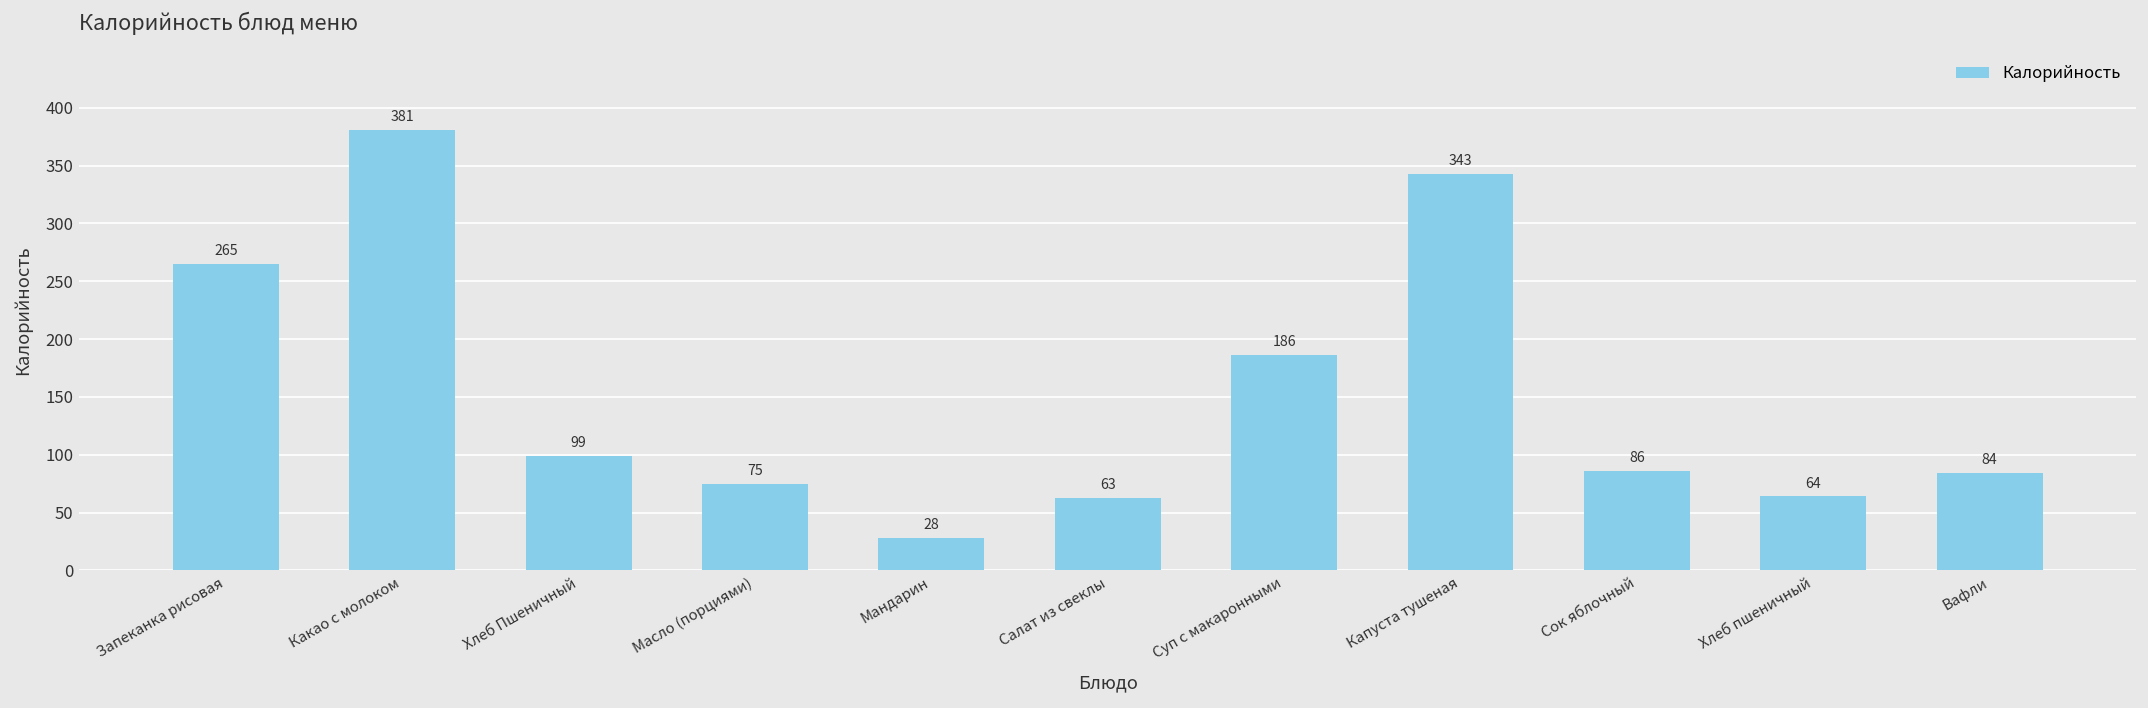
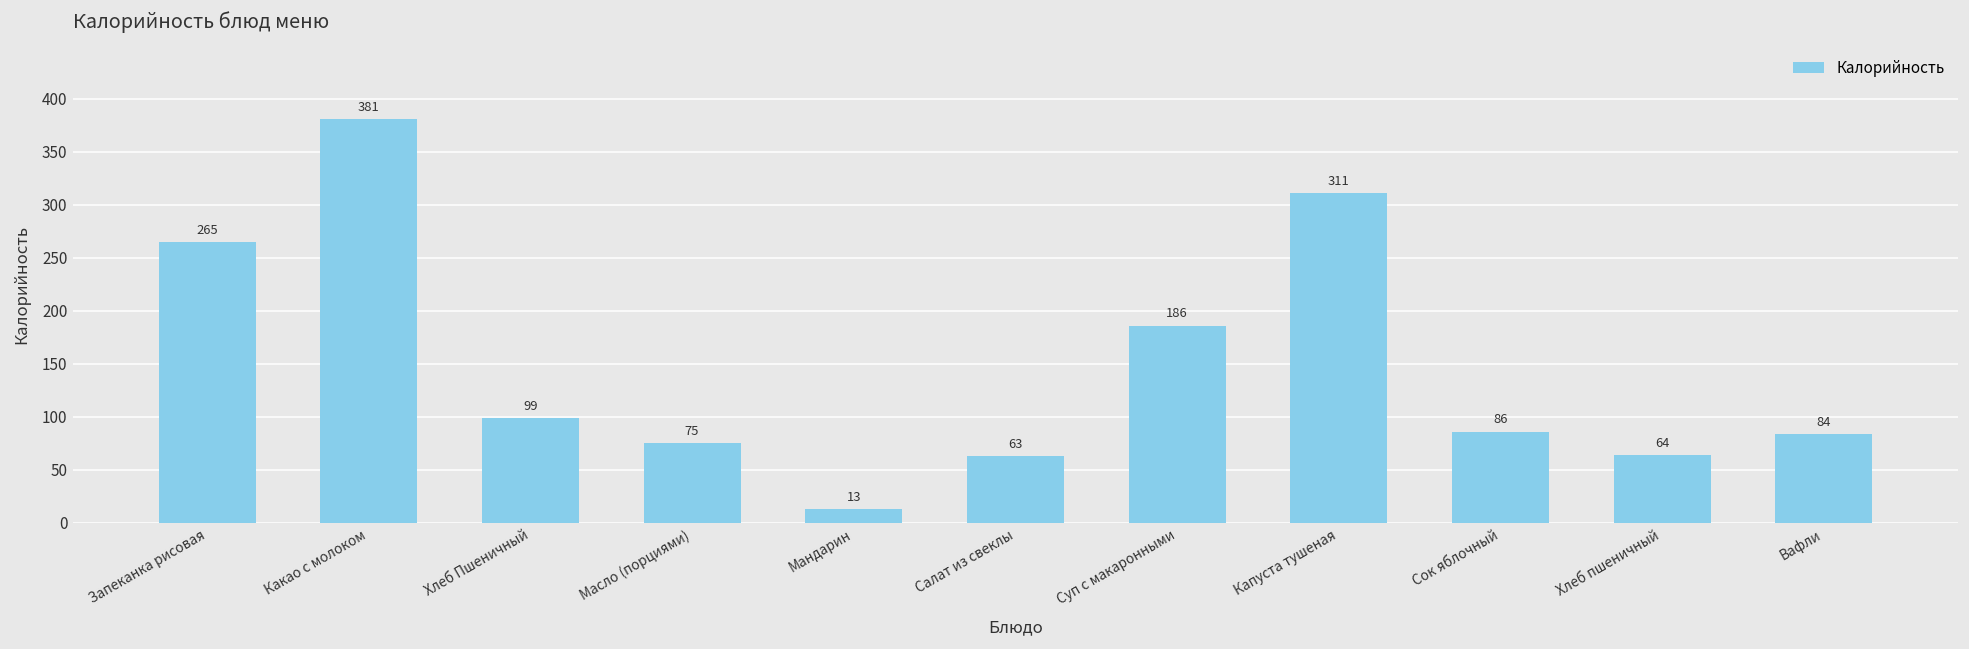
Мандарин: 28 -> 13
Капуста тушеная: 343 -> 311
